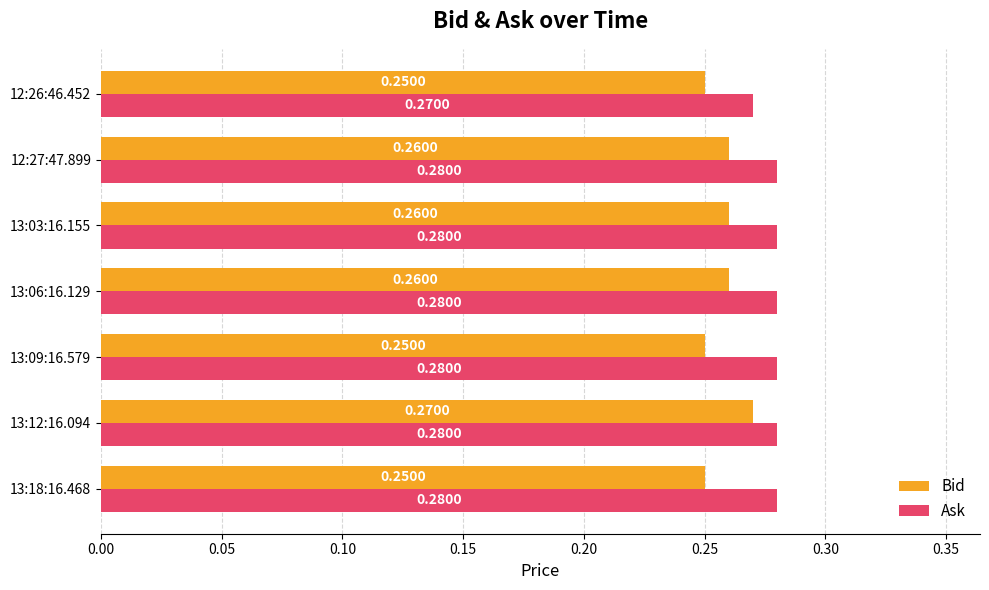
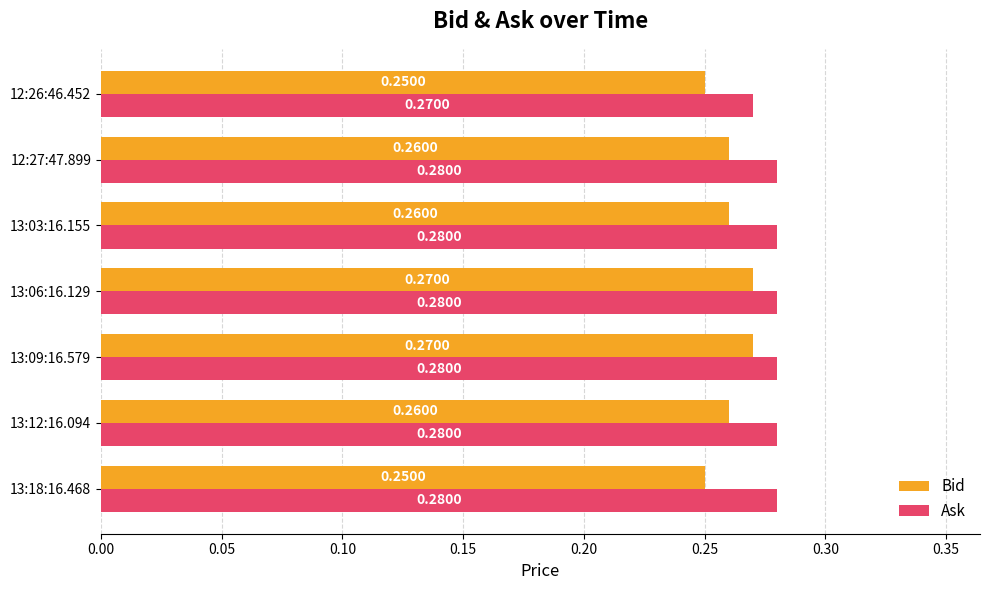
Bid, 13:06:16.129: 0.2600 -> 0.2700
Bid, 13:09:16.579: 0.2500 -> 0.2700
Bid, 13:12:16.094: 0.2700 -> 0.2600
